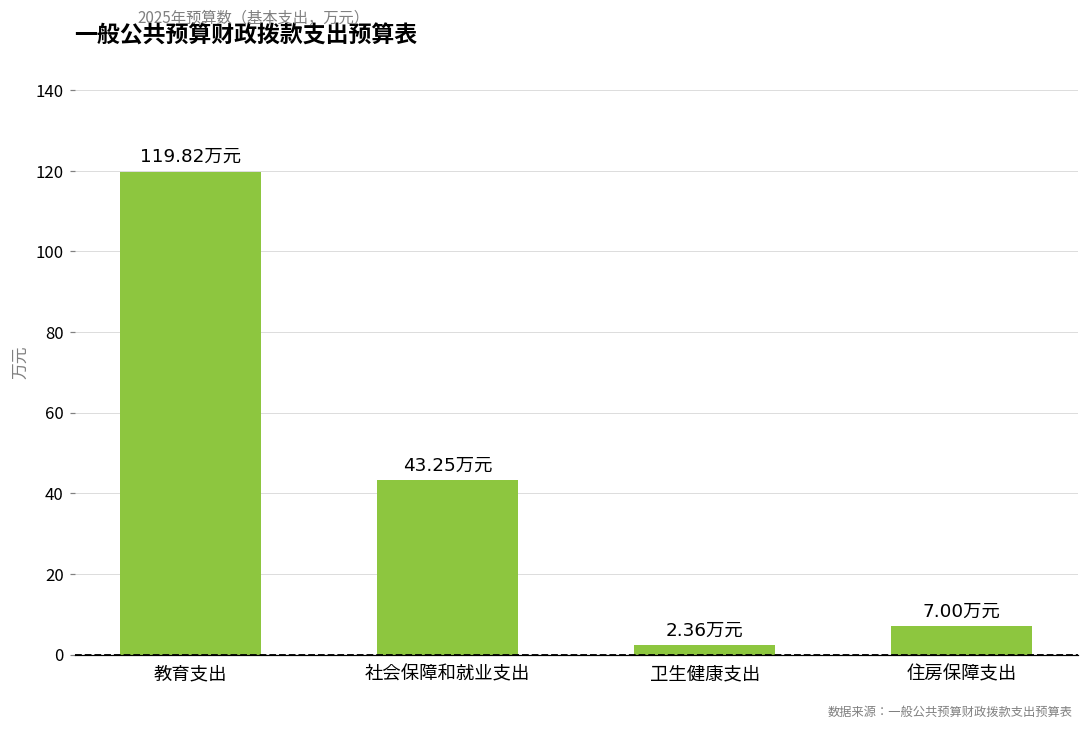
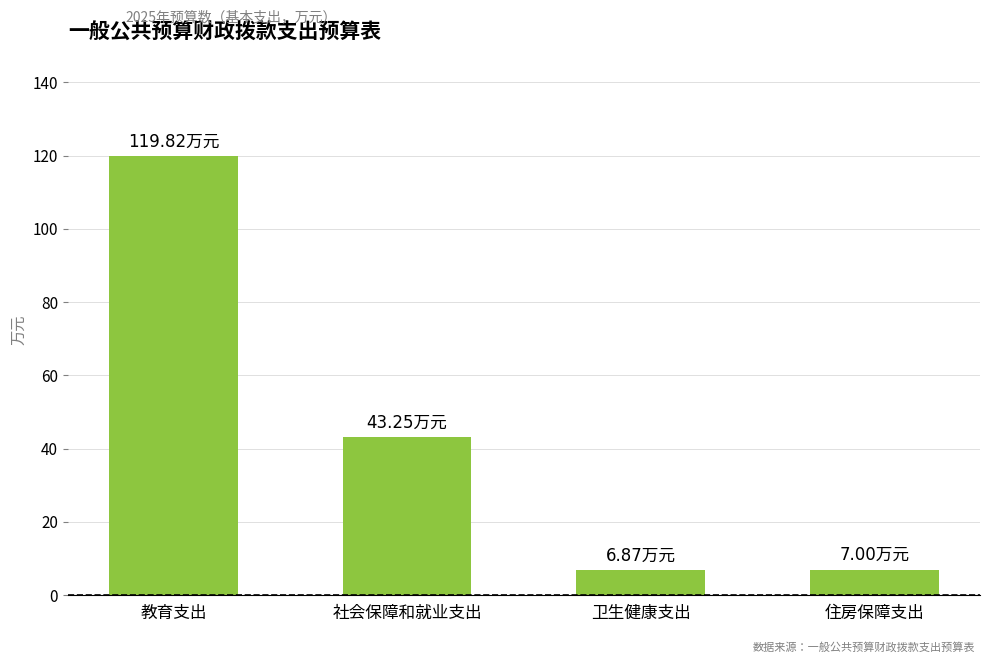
卫生健康支出: 2.36 -> 6.87
